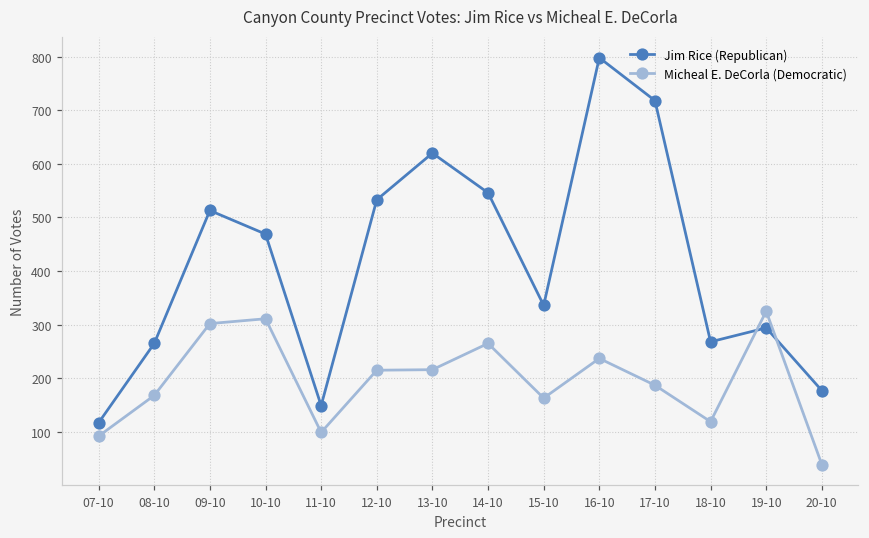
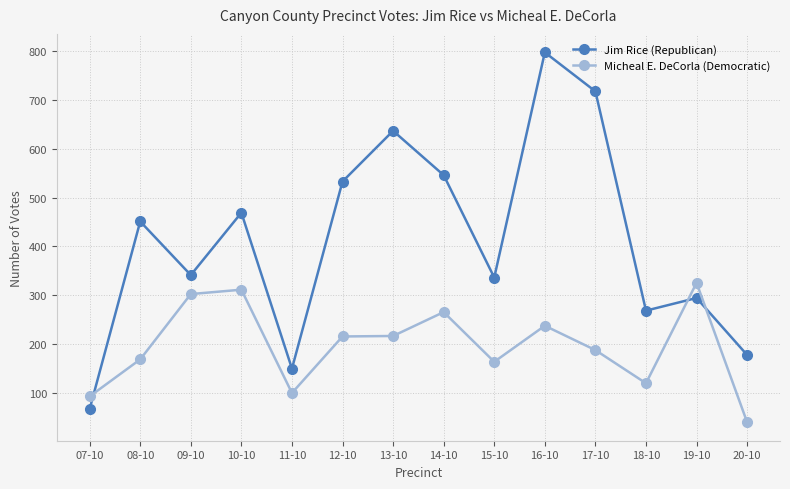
Jim Rice (Republican), 07-10: 120 -> 70
Jim Rice (Republican), 08-10: 270 -> 450
Jim Rice (Republican), 09-10: 510 -> 340
Jim Rice (Republican), 13-10: 620 -> 640
